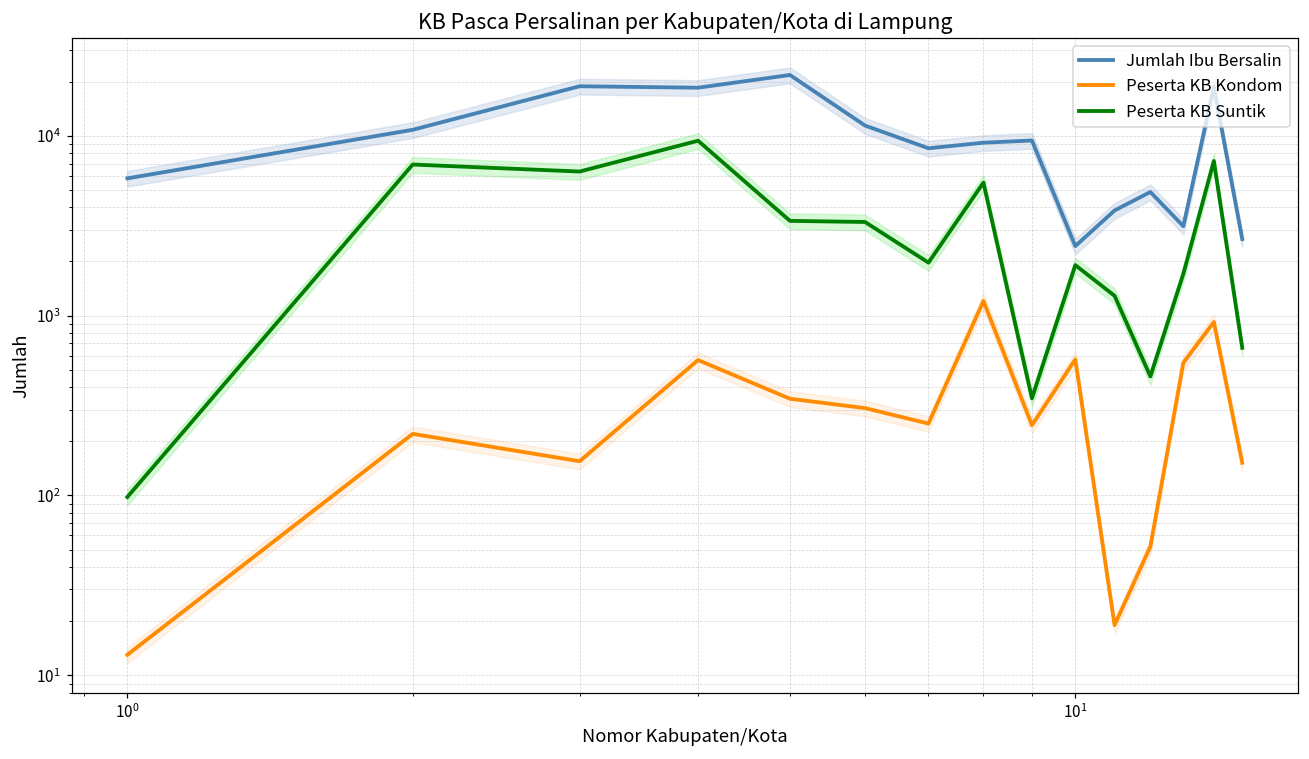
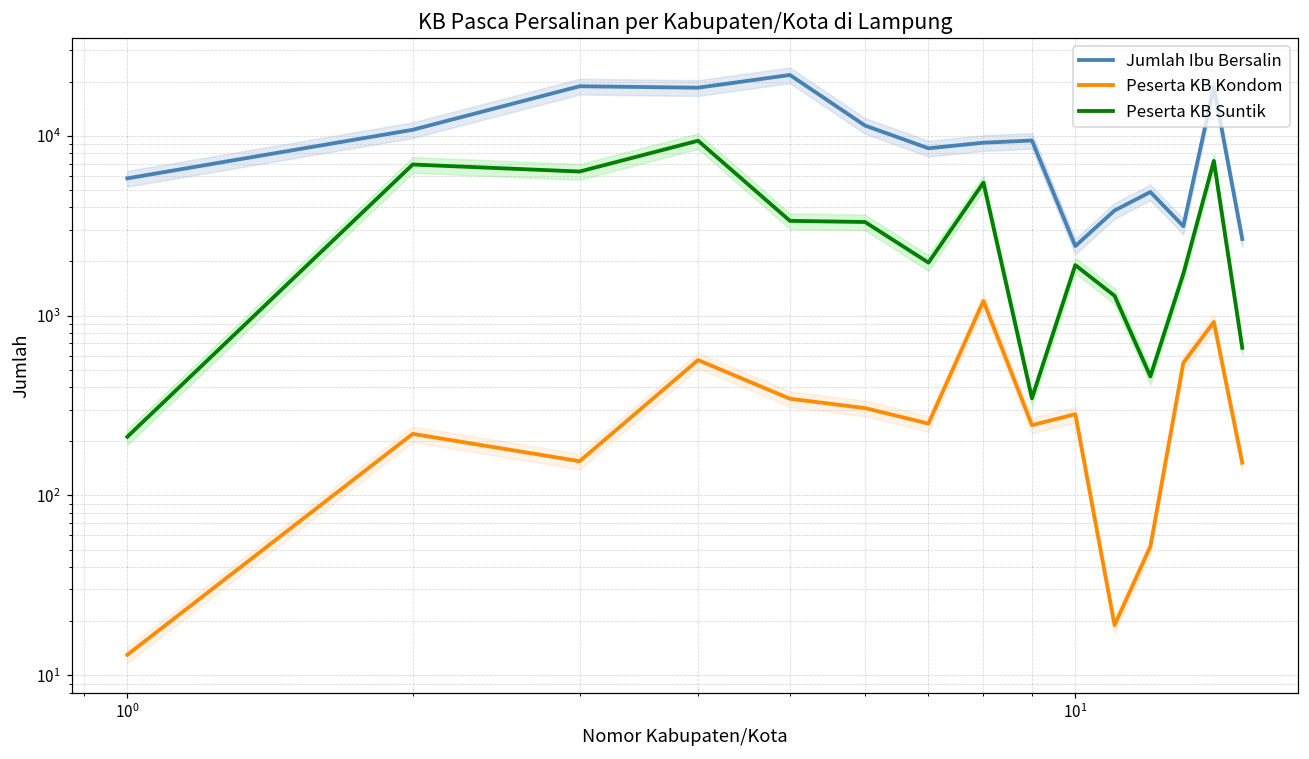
Peserta KB Suntik, 10^0: 100 -> 210
Peserta KB Kondom, 10^1: 570 -> 280
